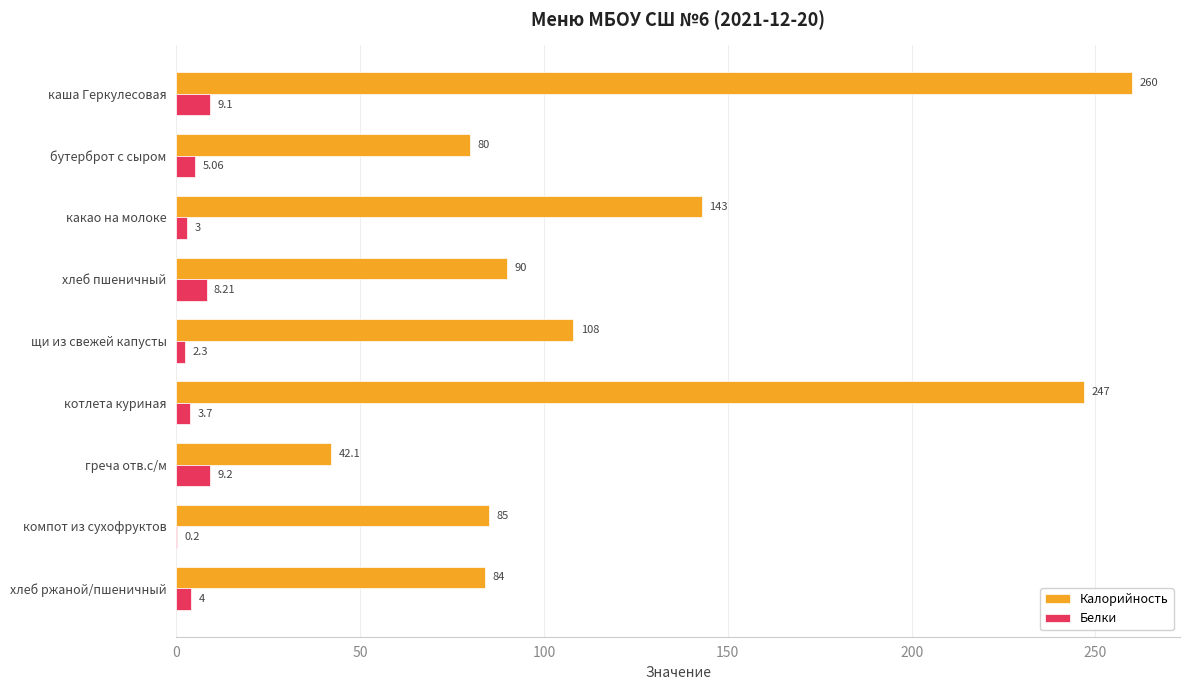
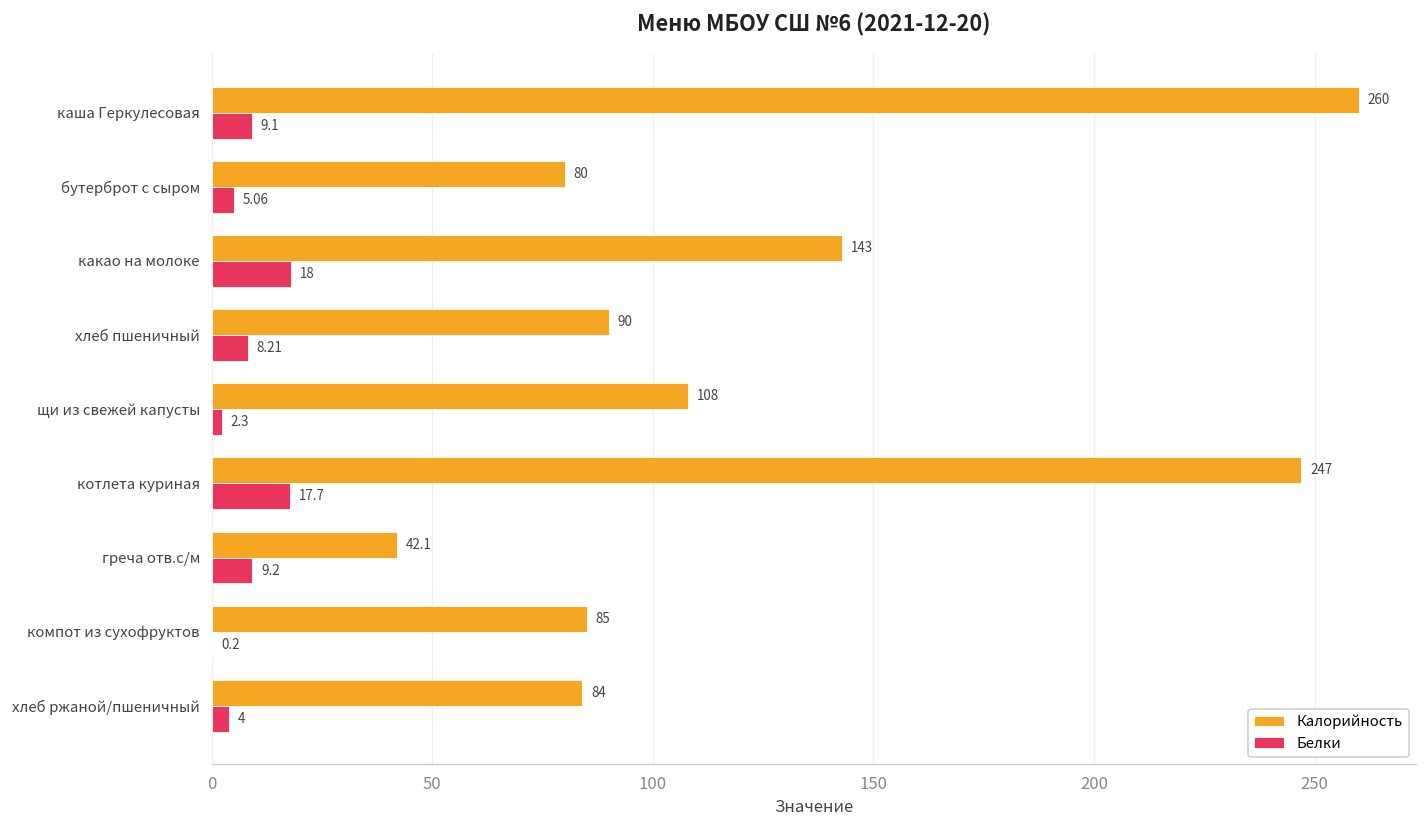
Белки, какао на молоке: 3 -> 18
Белки, котлета куриная: 3.7 -> 17.7
